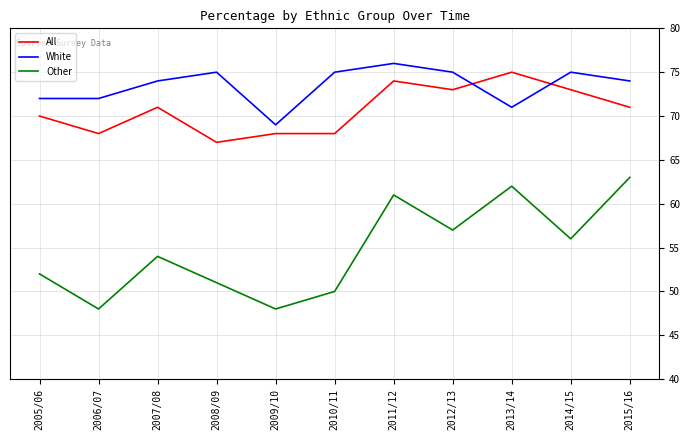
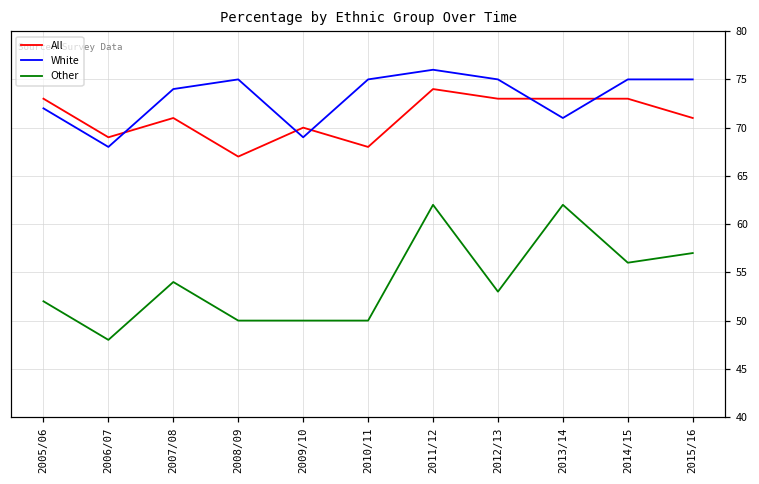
All, 2005/06: 70 -> 73
All, 2006/07: 68 -> 69
White, 2006/07: 72 -> 68
Other, 2008/09: 51 -> 50
All, 2009/10: 68 -> 70
Other, 2009/10: 48 -> 50
Other, 2011/12: 61 -> 62
Other, 2012/13: 57 -> 53
All, 2013/14: 75 -> 73
White, 2015/16: 74 -> 75
Other, 2015/16: 63 -> 57
